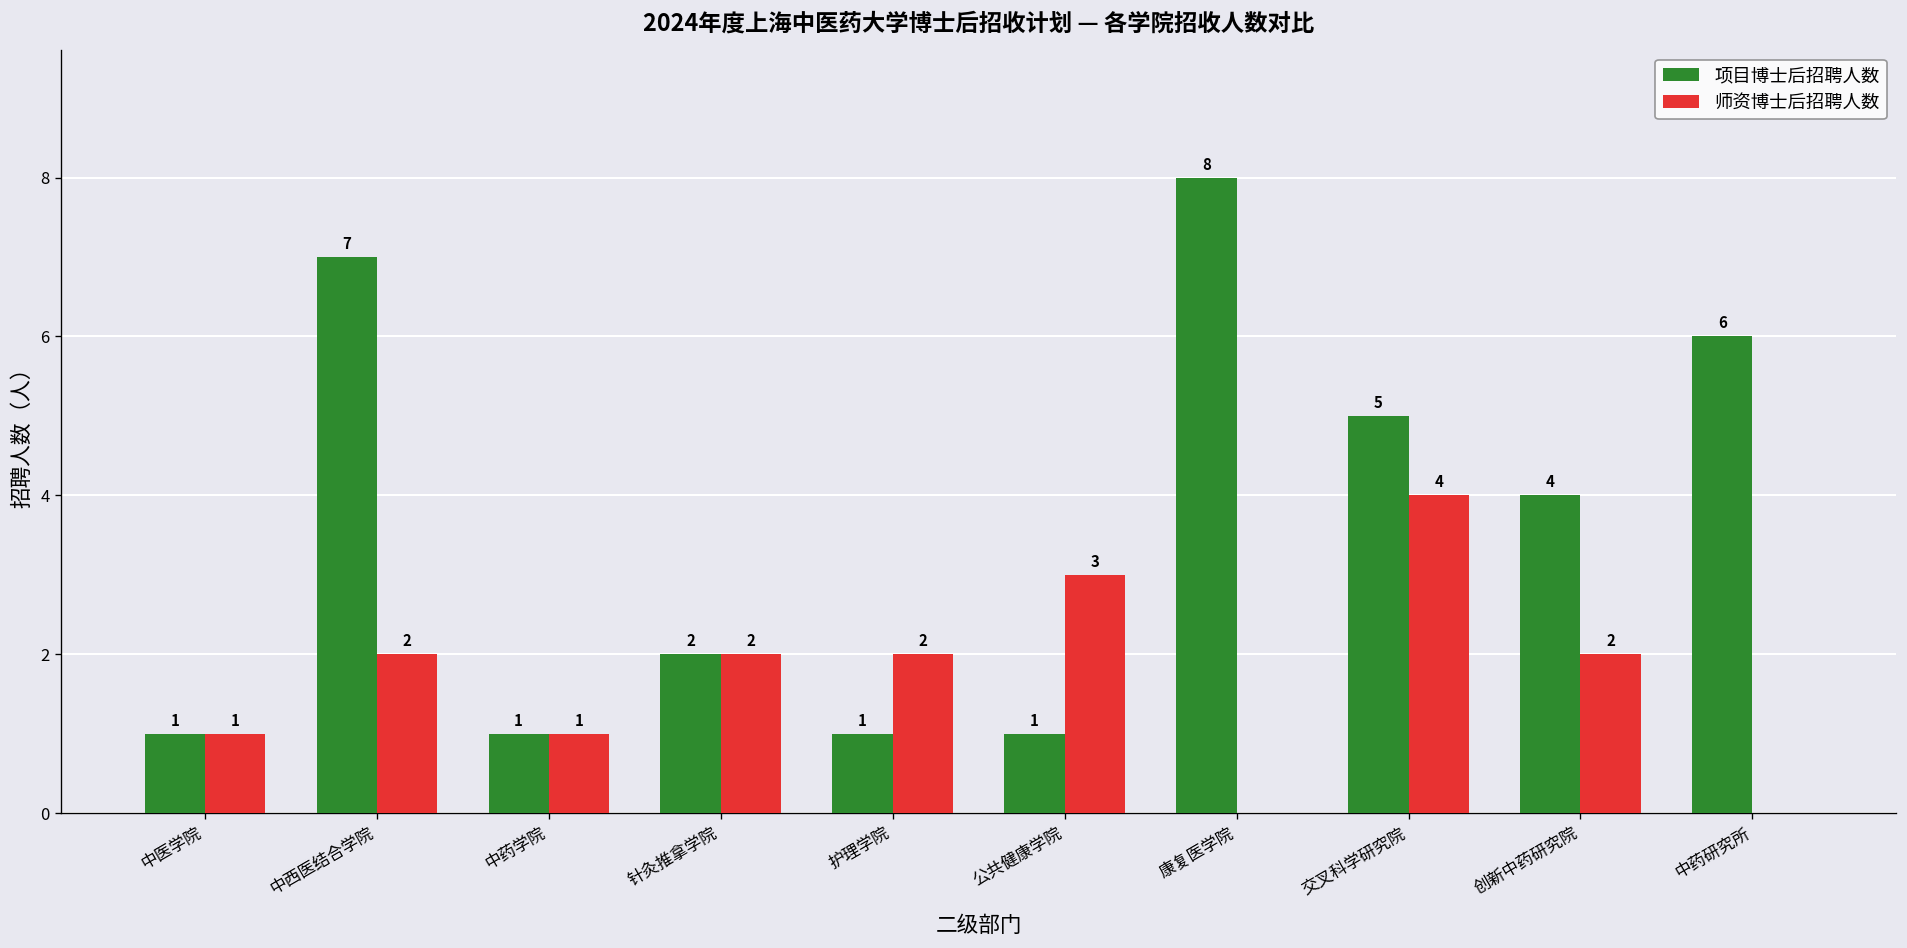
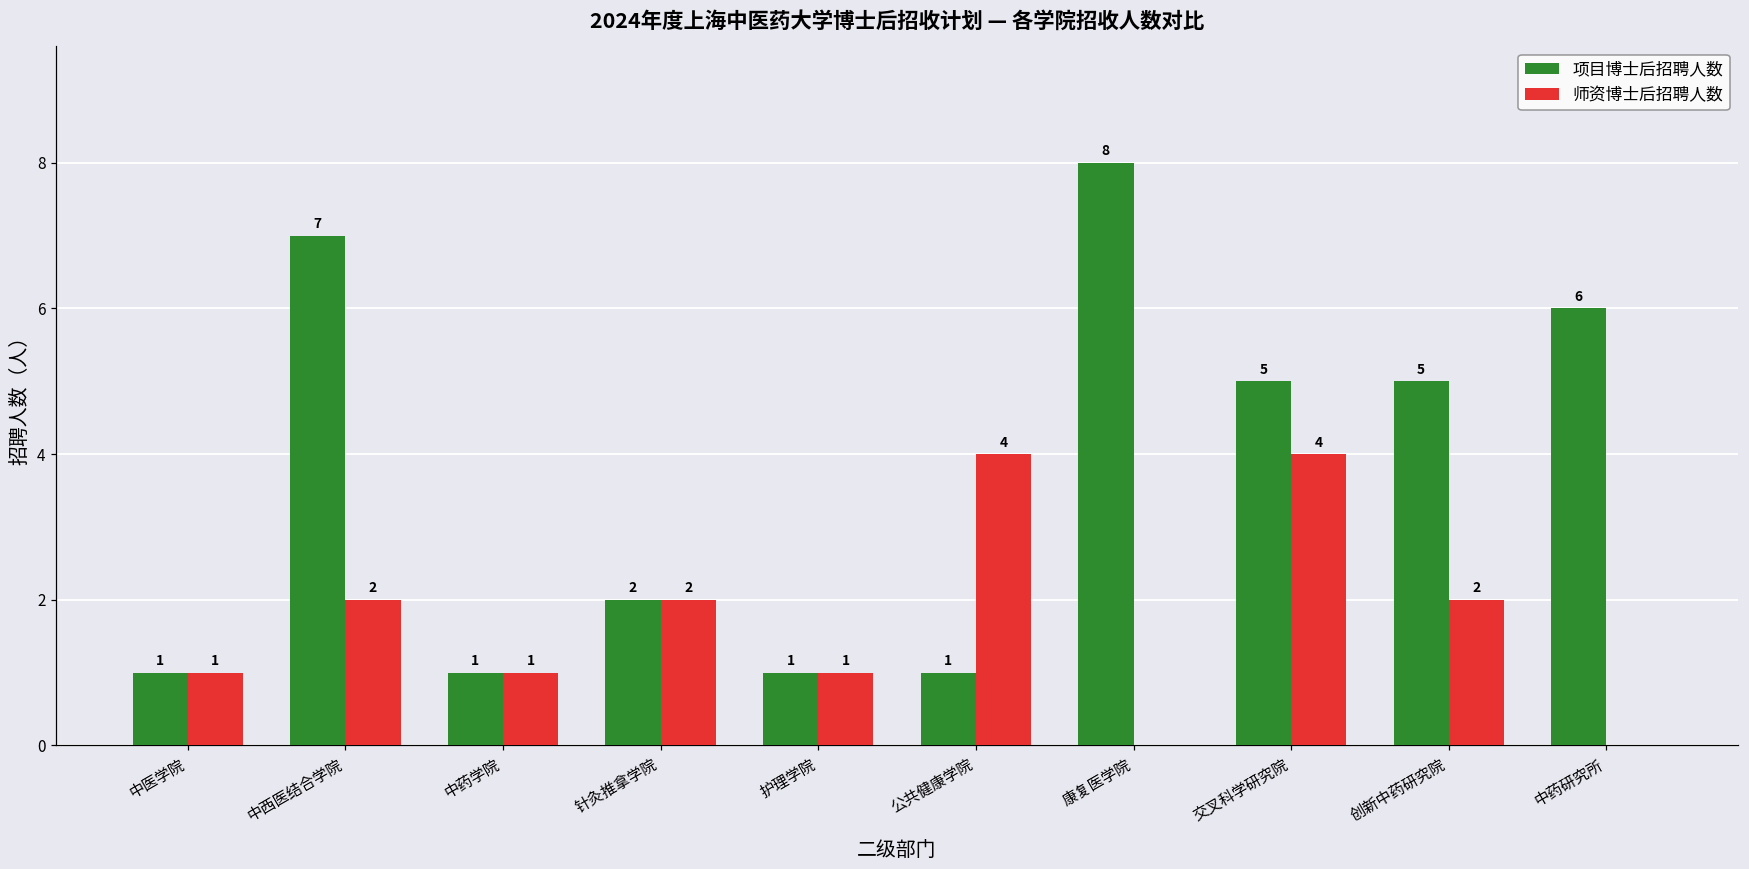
师资博士后招聘人数, 护理学院: 2 -> 1
师资博士后招聘人数, 公共健康学院: 3 -> 4
项目博士后招聘人数, 创新中药研究院: 4 -> 5
